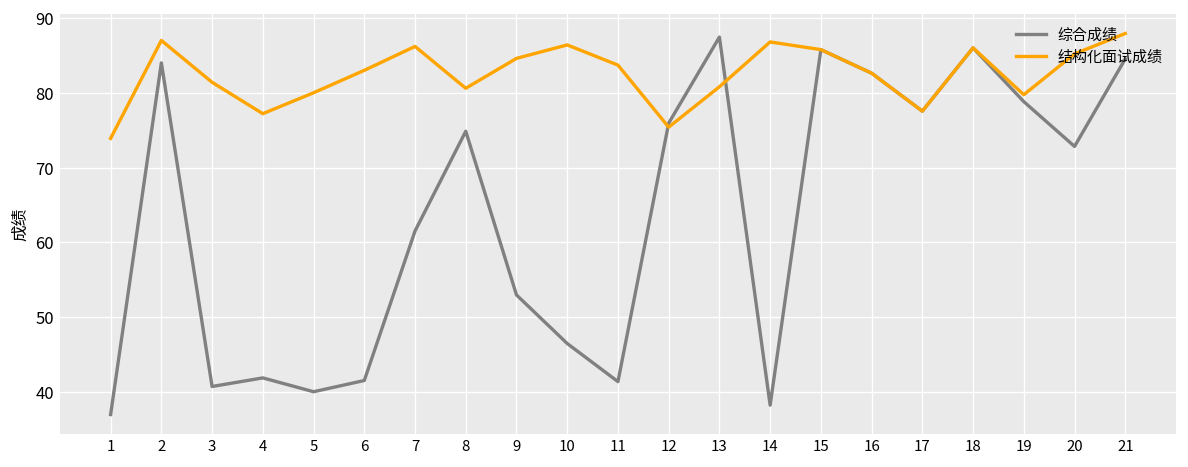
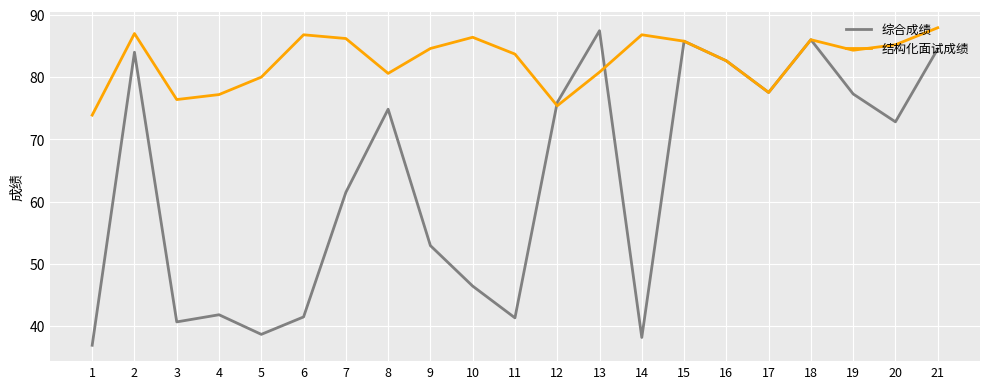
结构化面试成绩, 3: 81 -> 76
综合成绩, 5: 40 -> 39
结构化面试成绩, 6: 83 -> 87
综合成绩, 19: 79 -> 77
结构化面试成绩, 19: 80 -> 84
